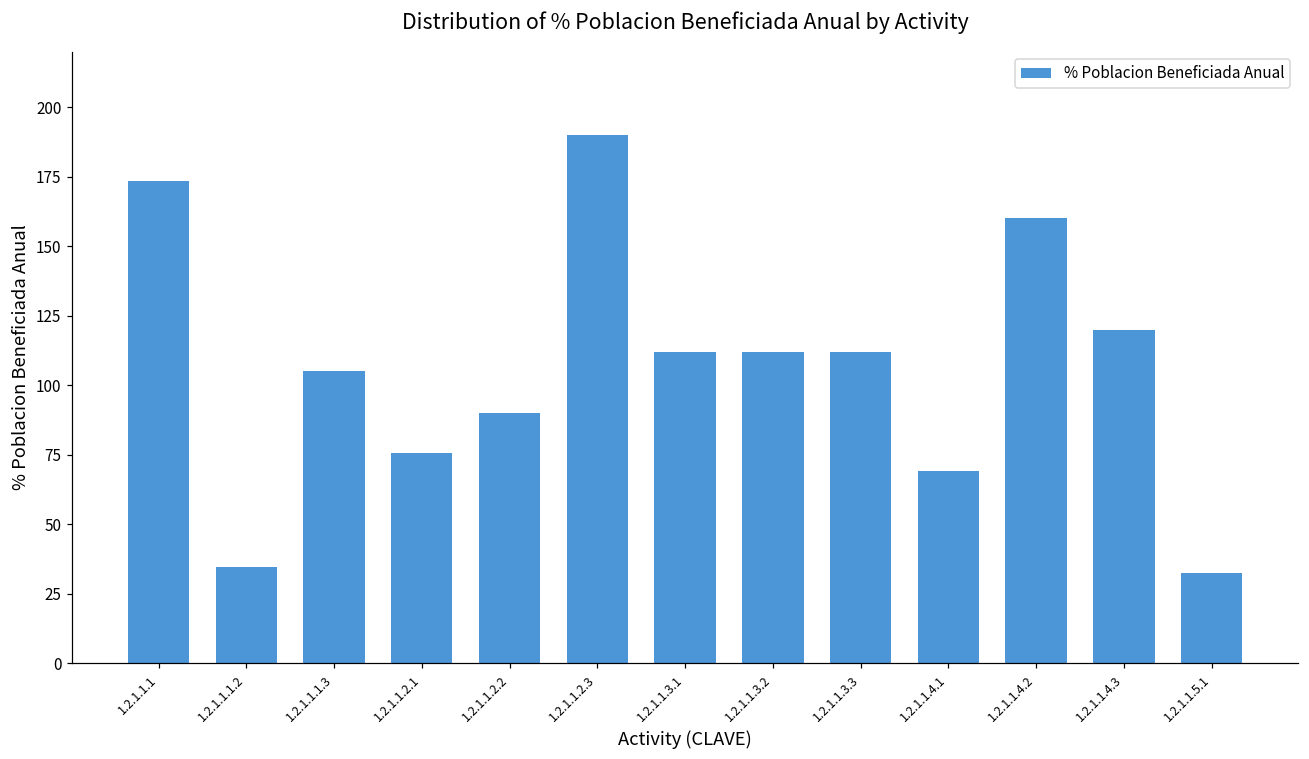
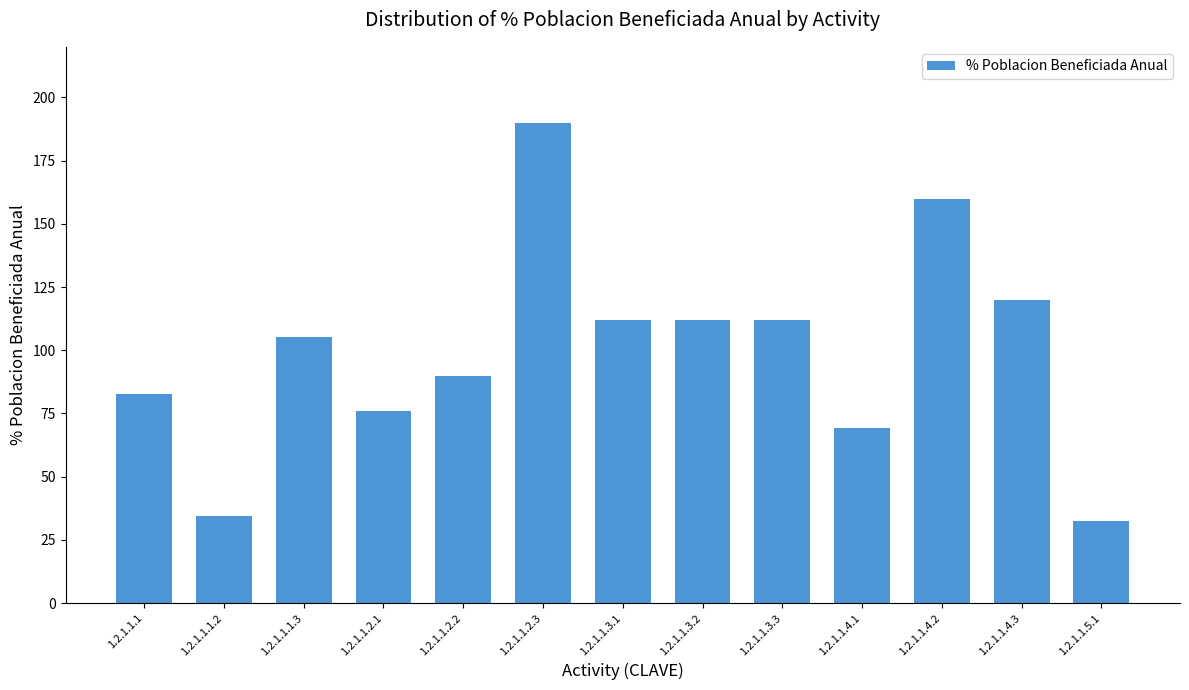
1.2.1.1.1: 174 -> 83
